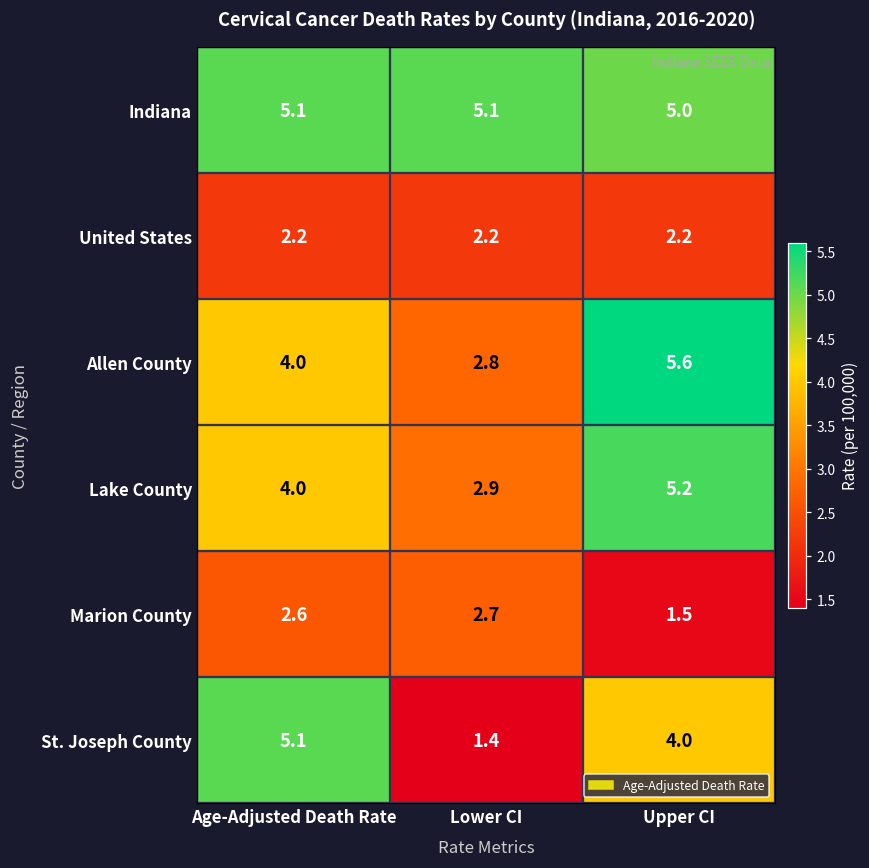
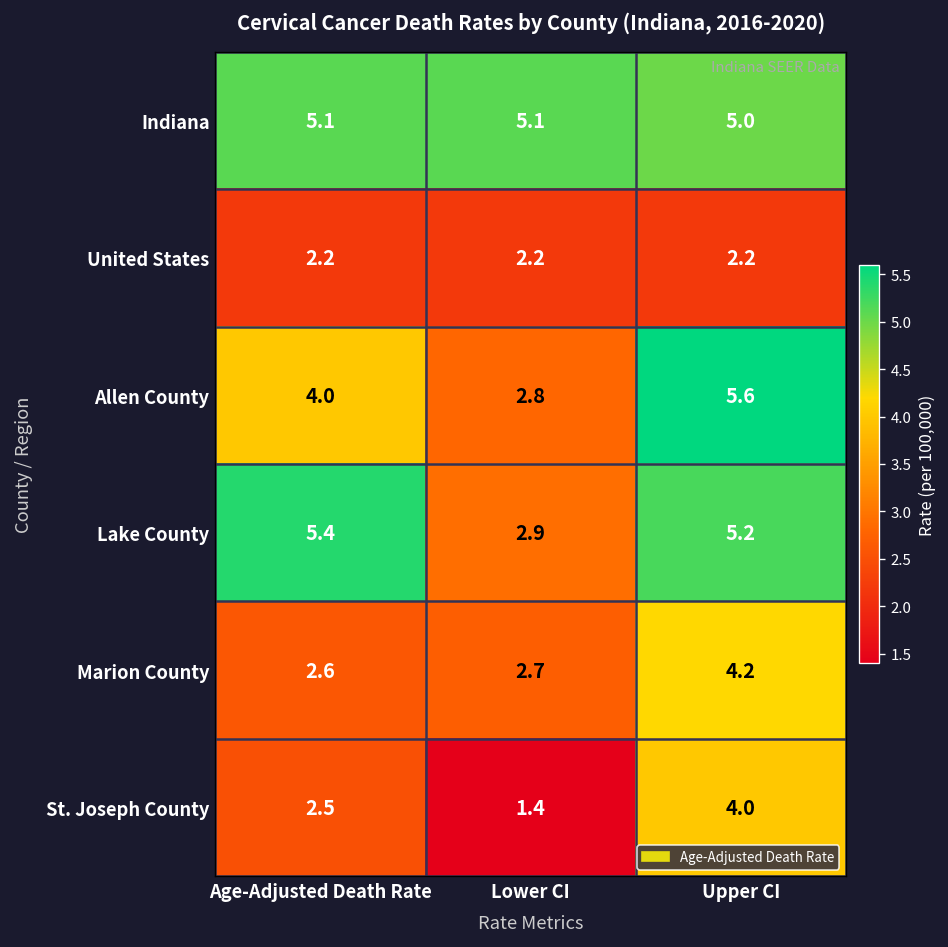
Lake County, Age-Adjusted Death Rate: 4.0 -> 5.4
Marion County, Upper CI: 1.5 -> 4.2
St. Joseph County, Age-Adjusted Death Rate: 5.1 -> 2.5
